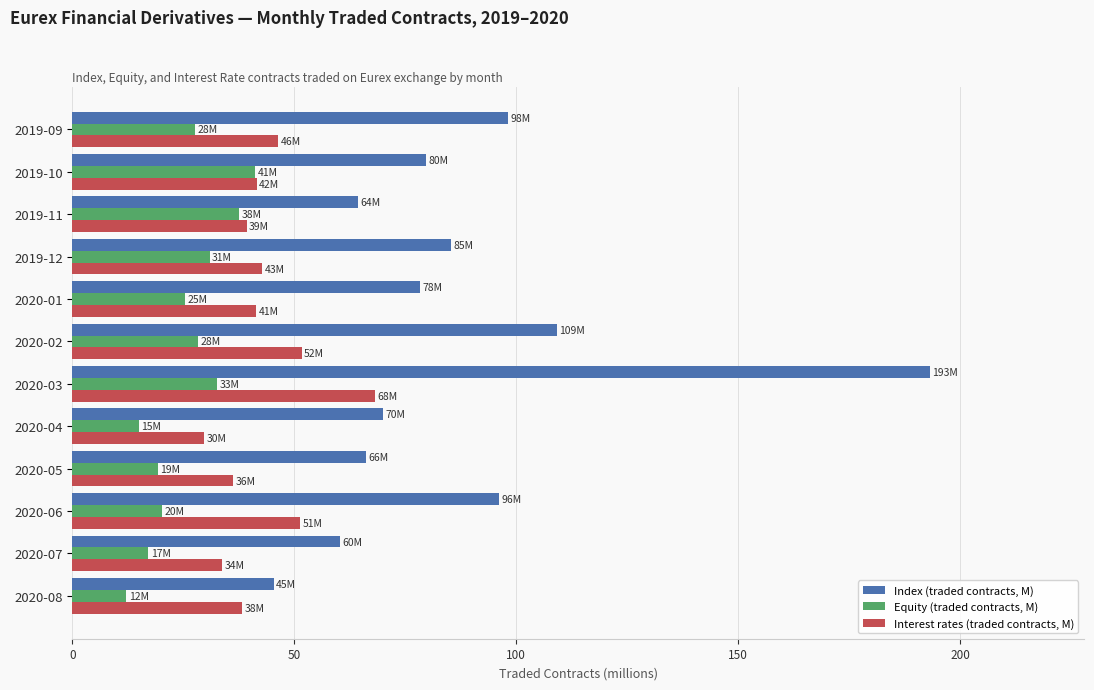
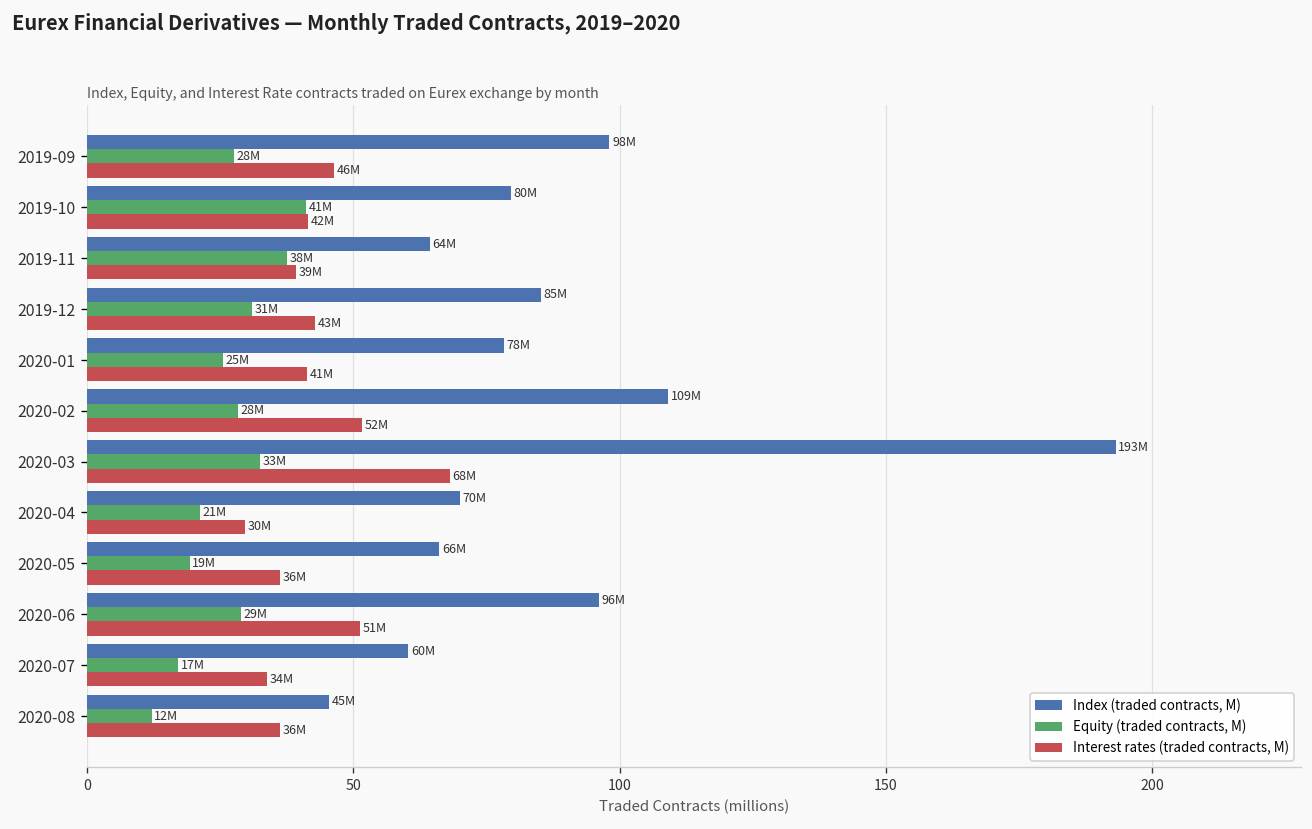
Equity (traded contracts, M), 2020-04: 15M -> 21M
Equity (traded contracts, M), 2020-06: 20M -> 29M
Interest rates (traded contracts, M), 2020-08: 38M -> 36M
